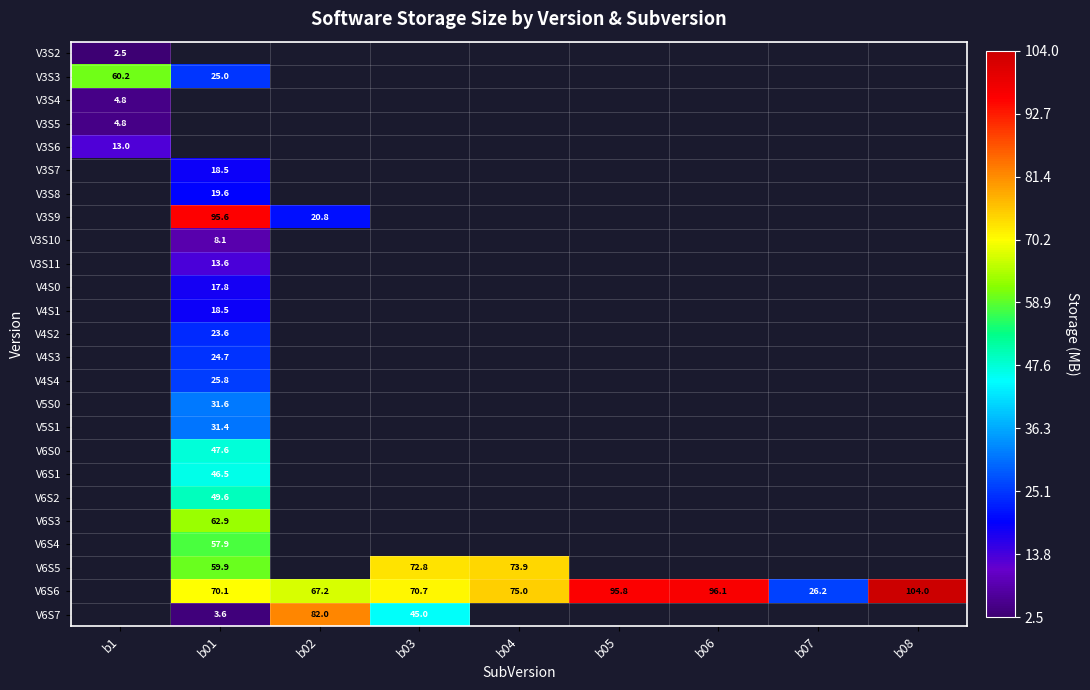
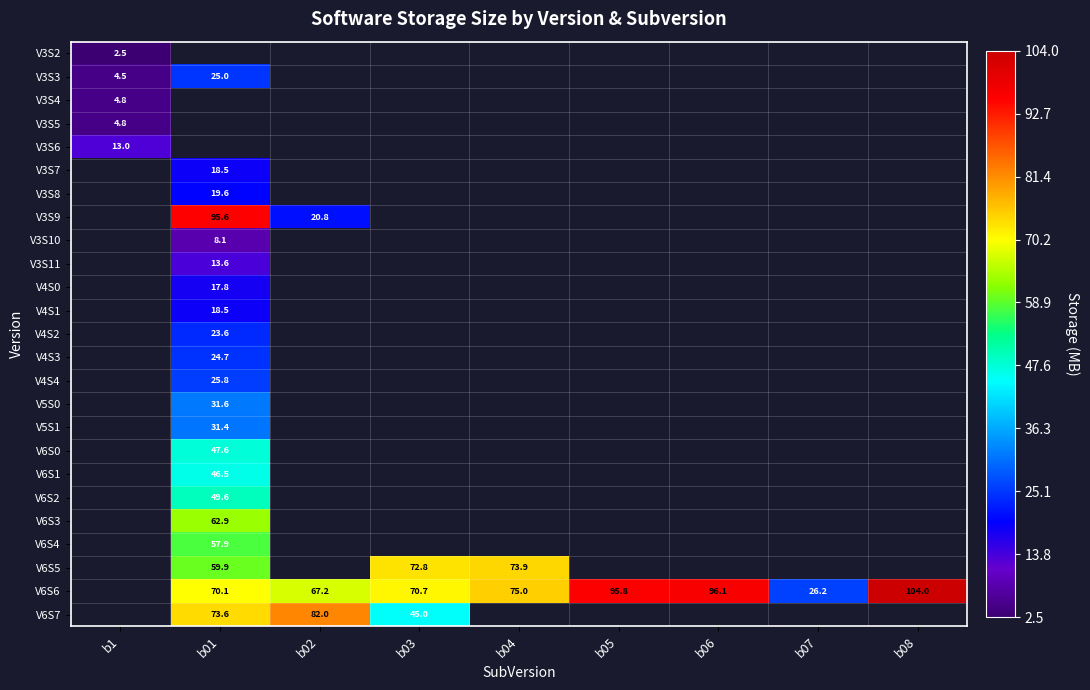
V3S3, b1: 60.2 -> 4.5
V6S7, b01: 3.6 -> 73.6
